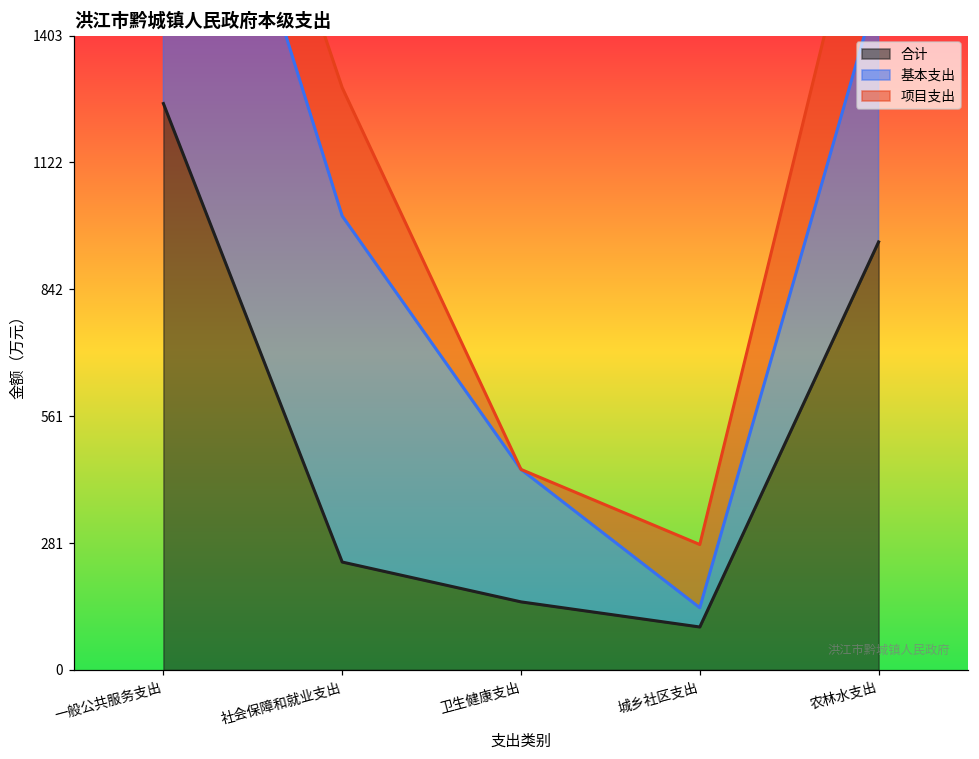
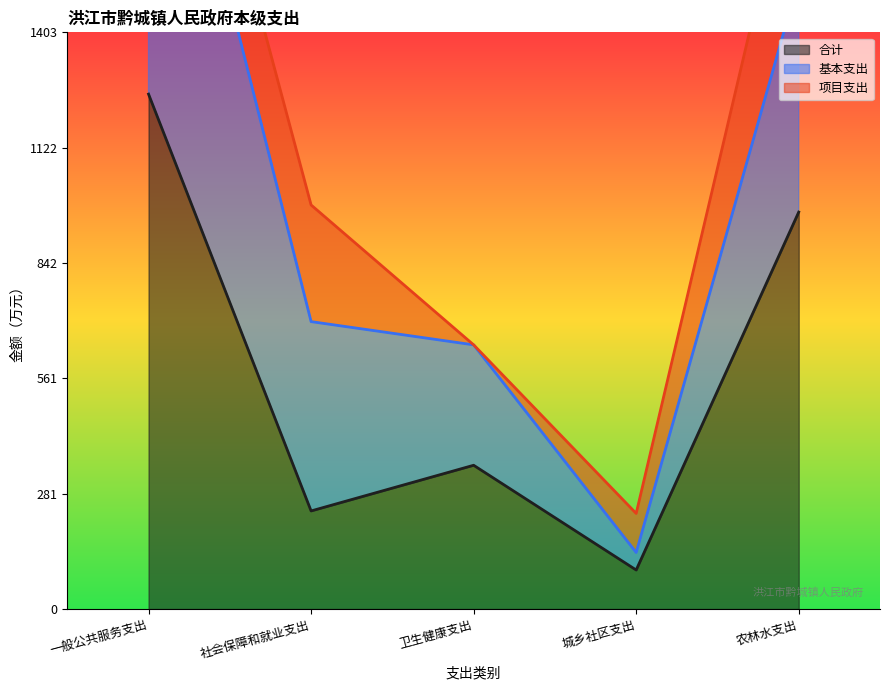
基本支出, 社会保障和就业支出: 770 -> 460
合计, 卫生健康支出: 150 -> 350
项目支出, 城乡社区支出: 140 -> 100
合计, 农林水支出: 950 -> 970
